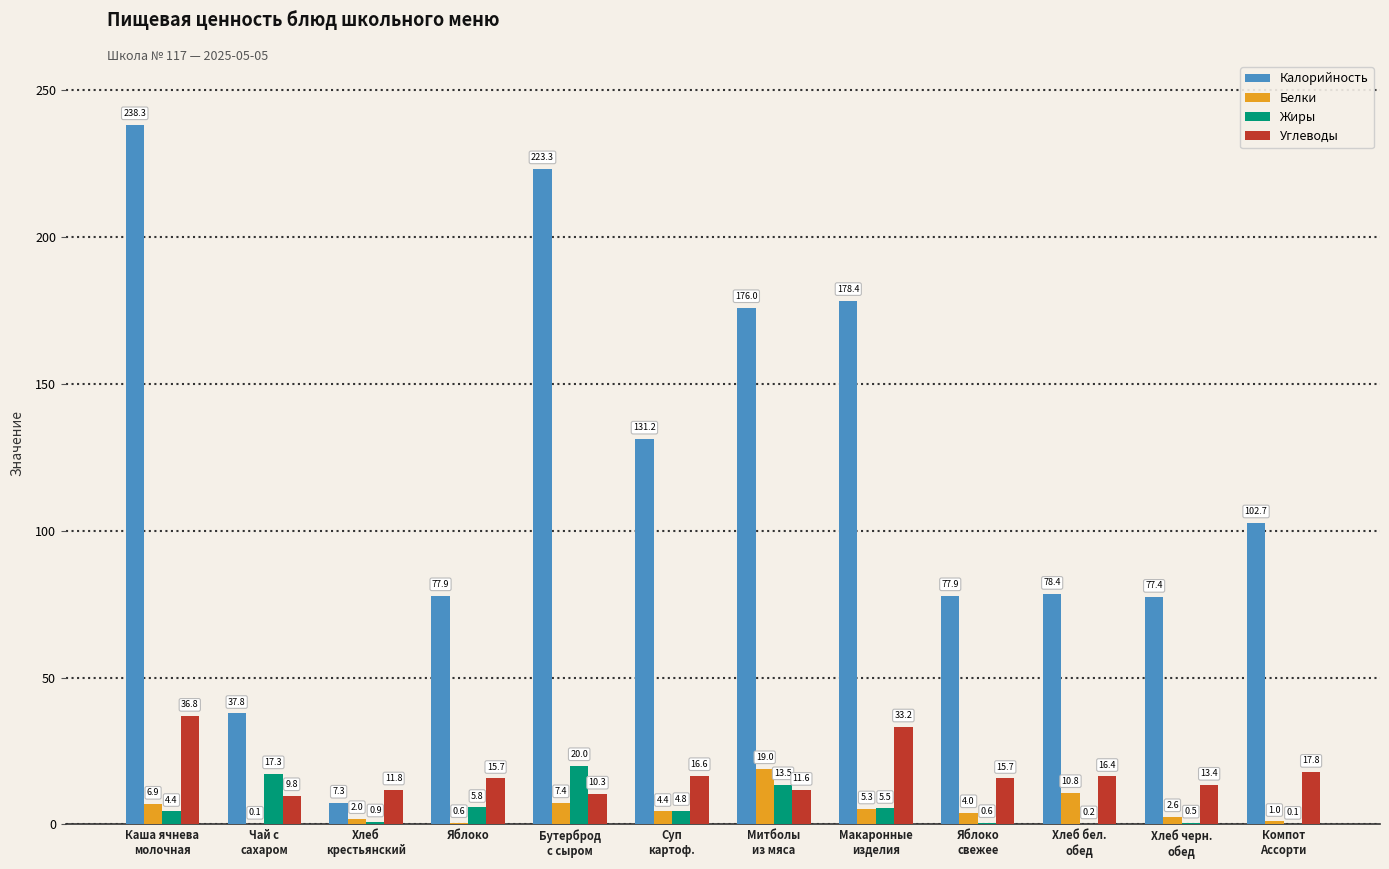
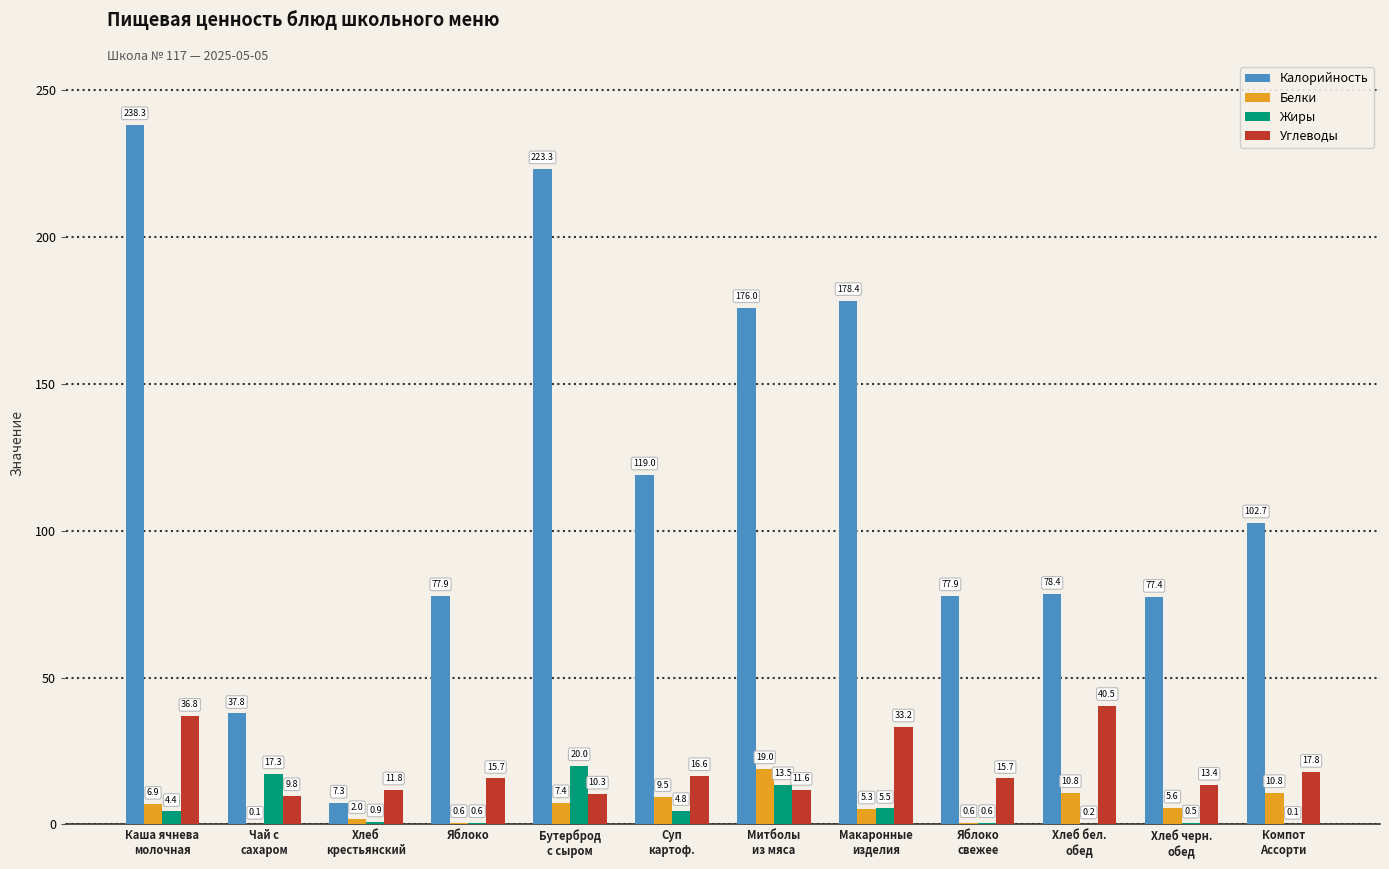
Жиры, Яблоко: 5.8 -> 0.6
Калорийность, Суп картоф.: 131.2 -> 119.0
Белки, Суп картоф.: 4.4 -> 9.5
Белки, Яблоко свежее: 4.0 -> 0.6
Углеводы, Хлеб бел. обед: 16.4 -> 40.5
Белки, Хлеб черн. обед: 2.6 -> 5.6
Белки, Компот Ассорти: 1.0 -> 10.8
